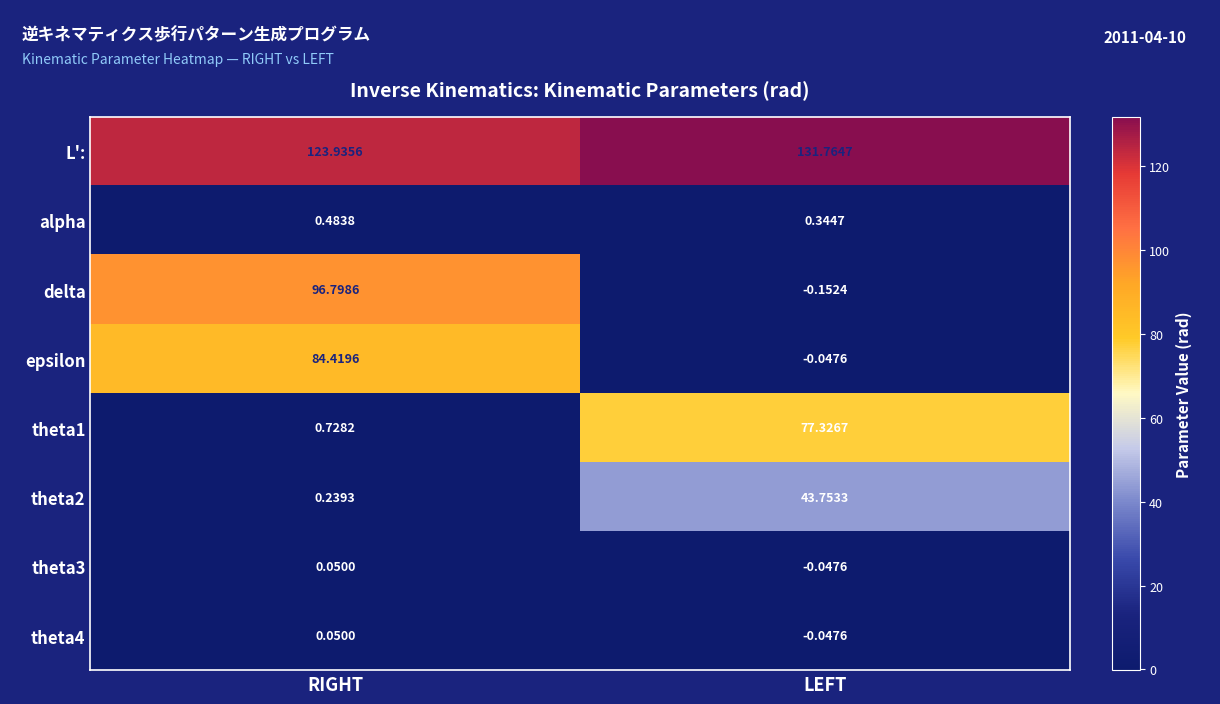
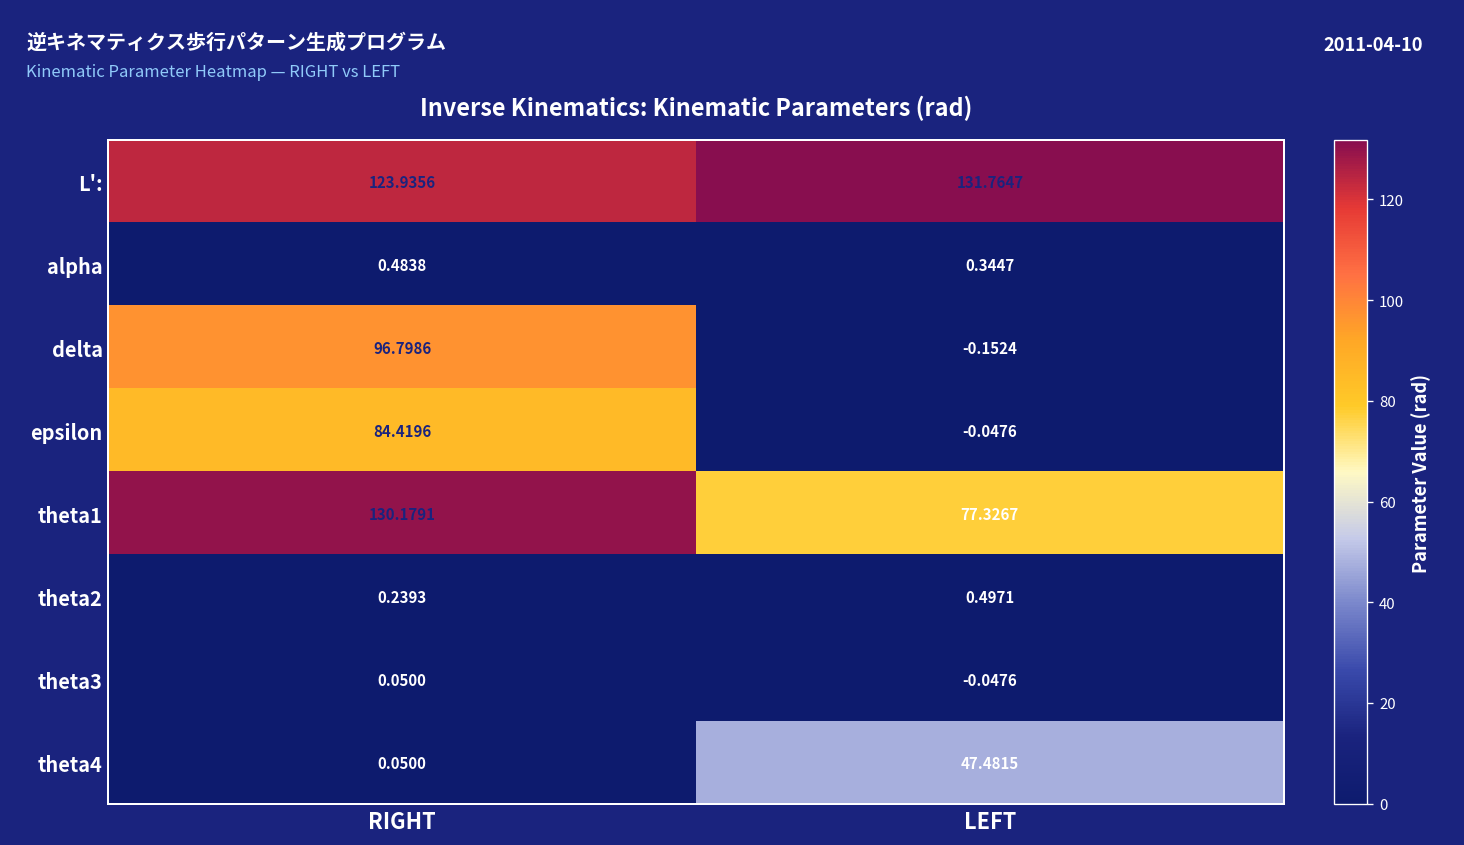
theta1, RIGHT: 0.7282 -> 130.1791
theta2, LEFT: 43.7533 -> 0.4971
theta4, LEFT: -0.0476 -> 47.4815
